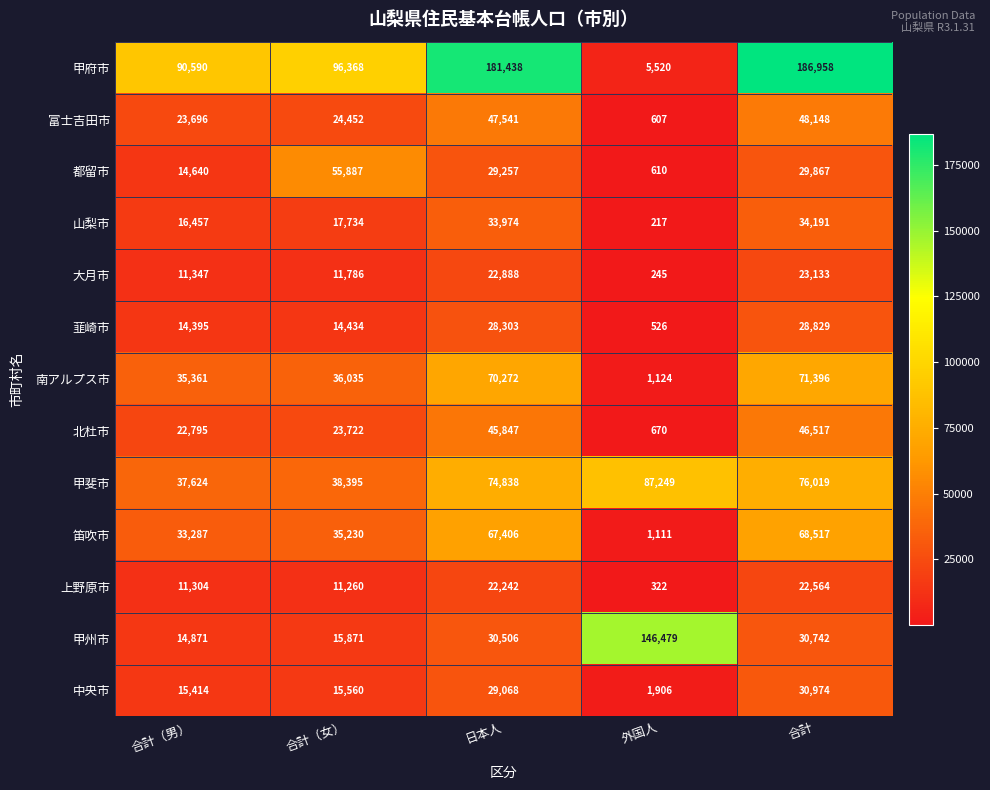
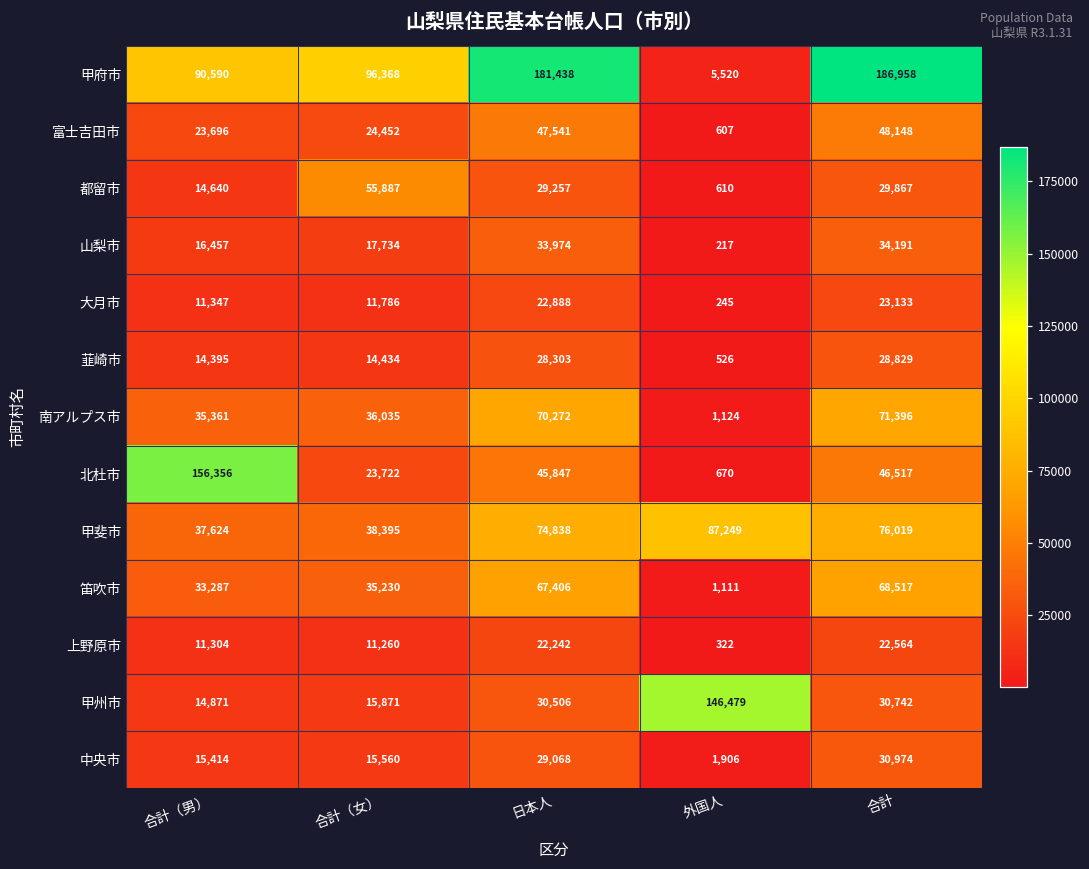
北杜市, 合計（男）: 22,795 -> 156,356
